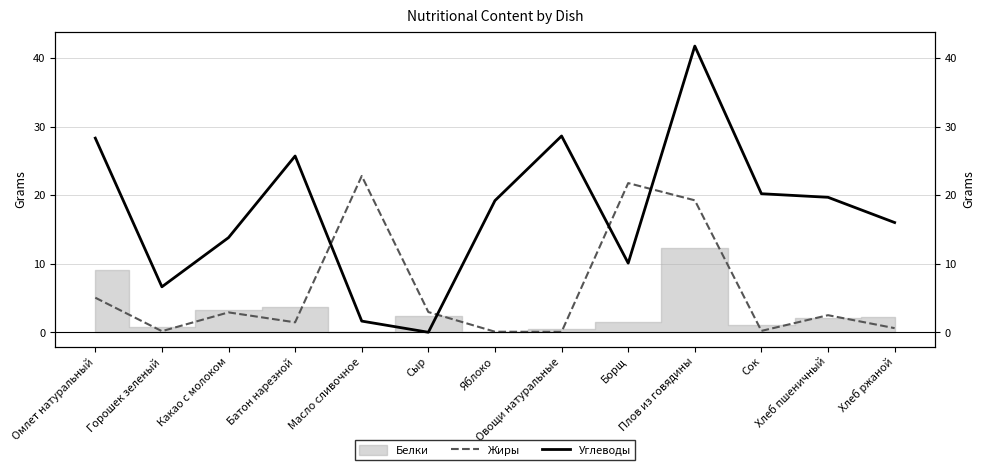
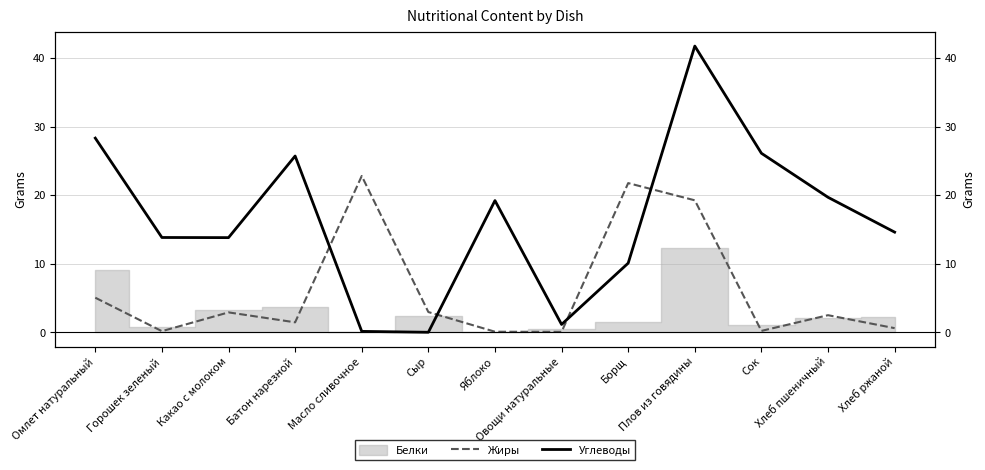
Углеводы, Горошек зеленый: 7 -> 14
Углеводы, Масло сливочное: 2 -> 0
Углеводы, Овощи натуральные: 29 -> 1
Углеводы, Сок: 20 -> 26
Углеводы, Хлеб ржаной: 16 -> 15
